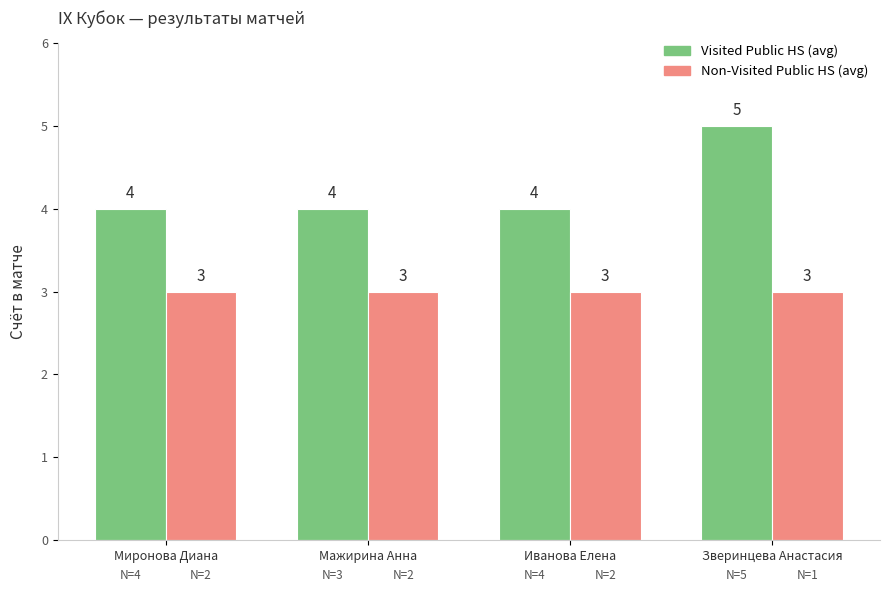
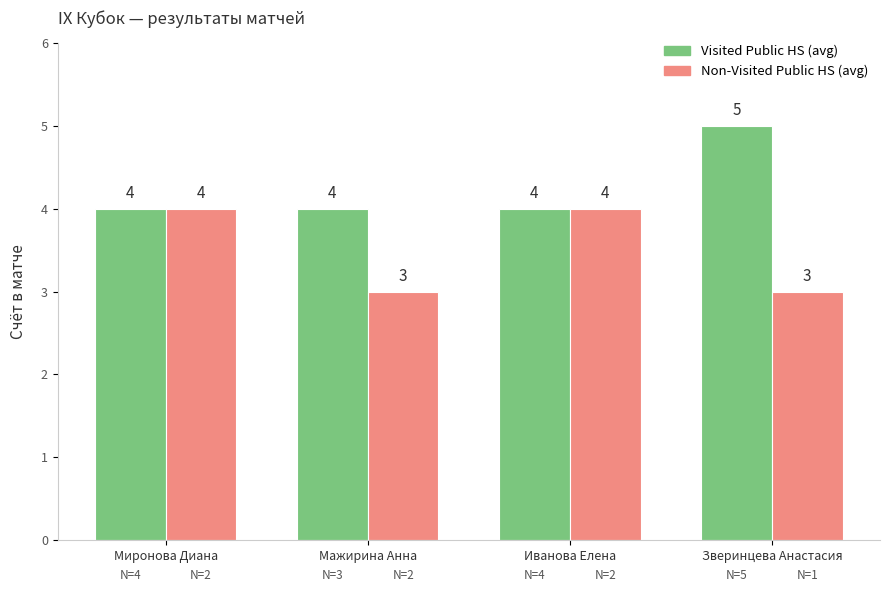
Non-Visited Public HS (avg), Миронова Диана: 3 -> 4
Non-Visited Public HS (avg), Иванова Елена: 3 -> 4
